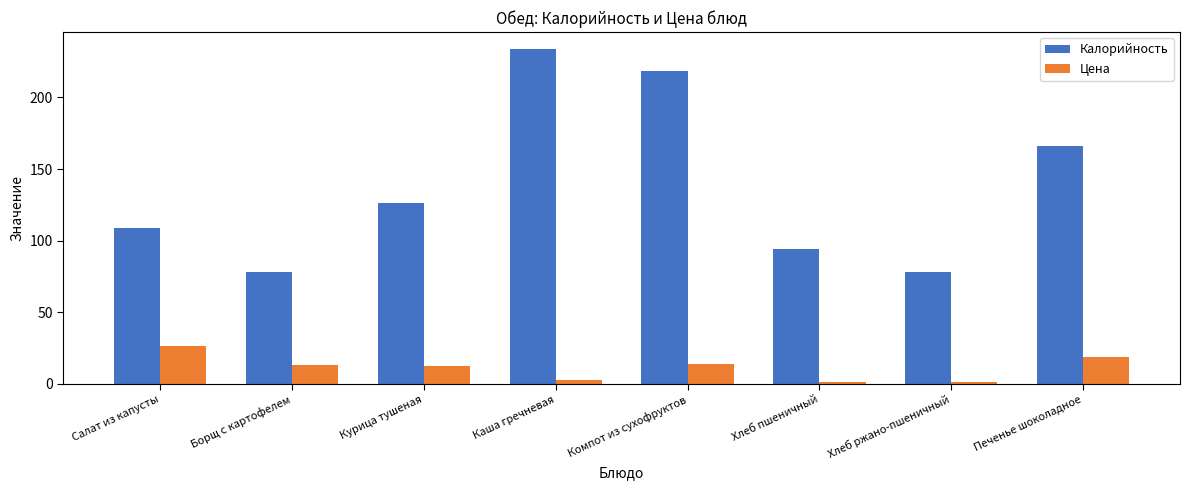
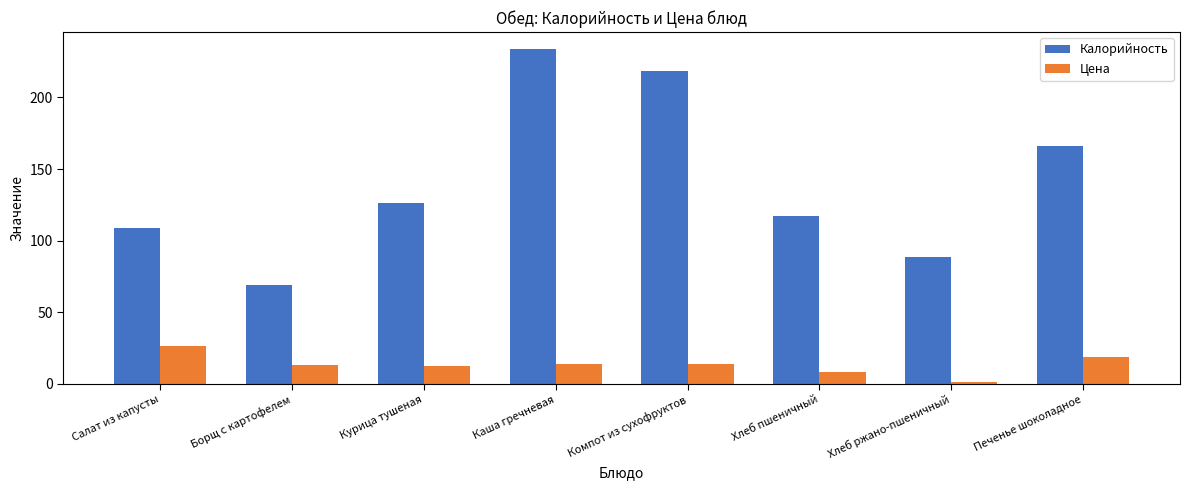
Калорийность, Борщ с картофелем: 78 -> 69
Цена, Каша гречневая: 3 -> 14
Калорийность, Хлеб пшеничный: 94 -> 117
Цена, Хлеб пшеничный: 1 -> 8
Калорийность, Хлеб ржано-пшеничный: 78 -> 88
